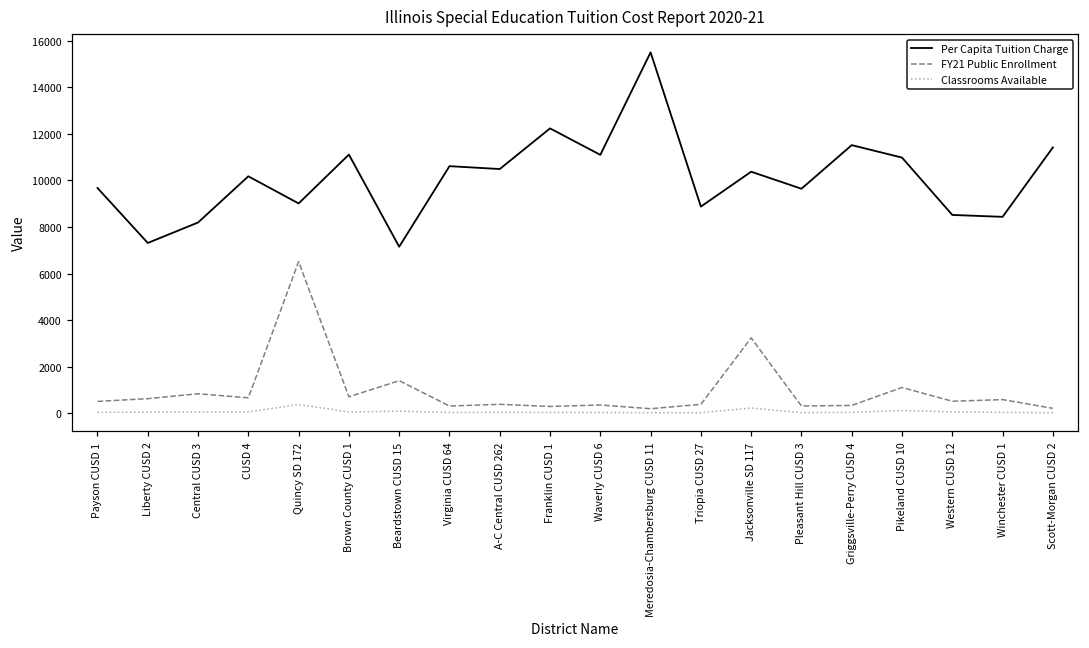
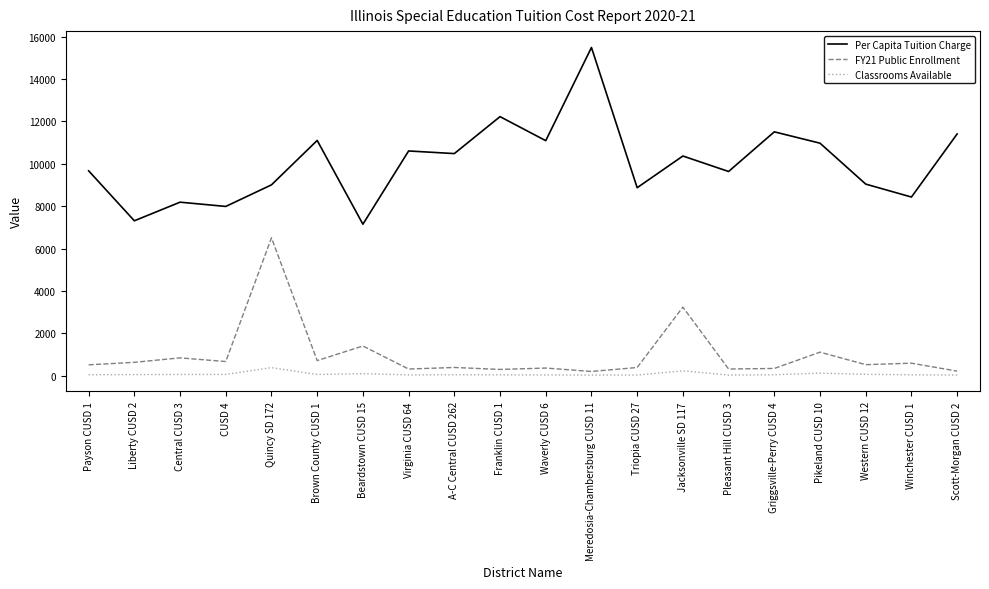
Per Capita Tuition Charge, CUSD 4: 10200 -> 8000
Per Capita Tuition Charge, Western CUSD 12: 8500 -> 9000
